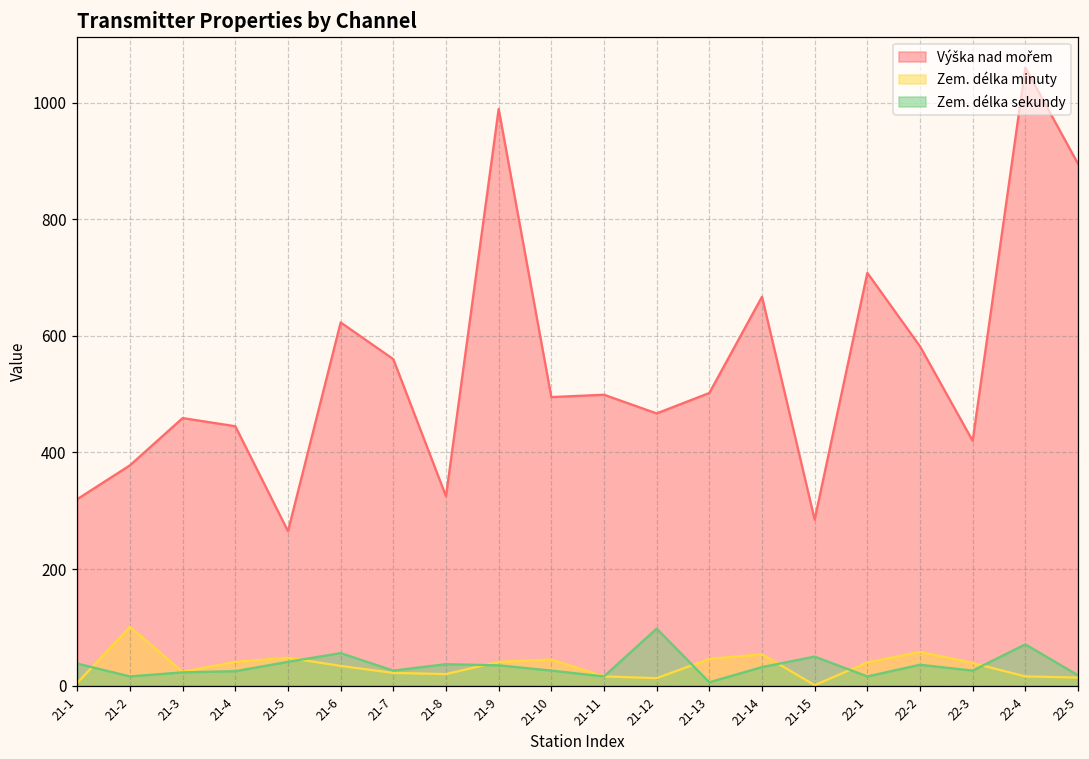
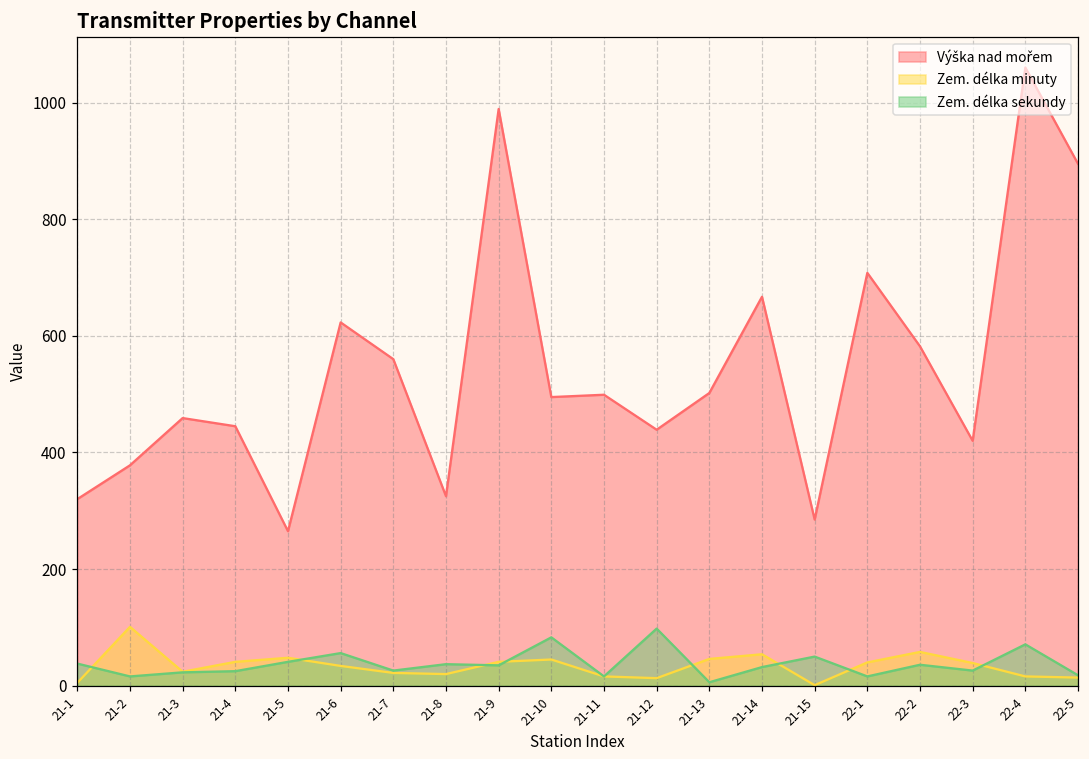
Zem. délka sekundy, 21-10: 30 -> 80
Výška nad mořem, 21-12: 470 -> 440
